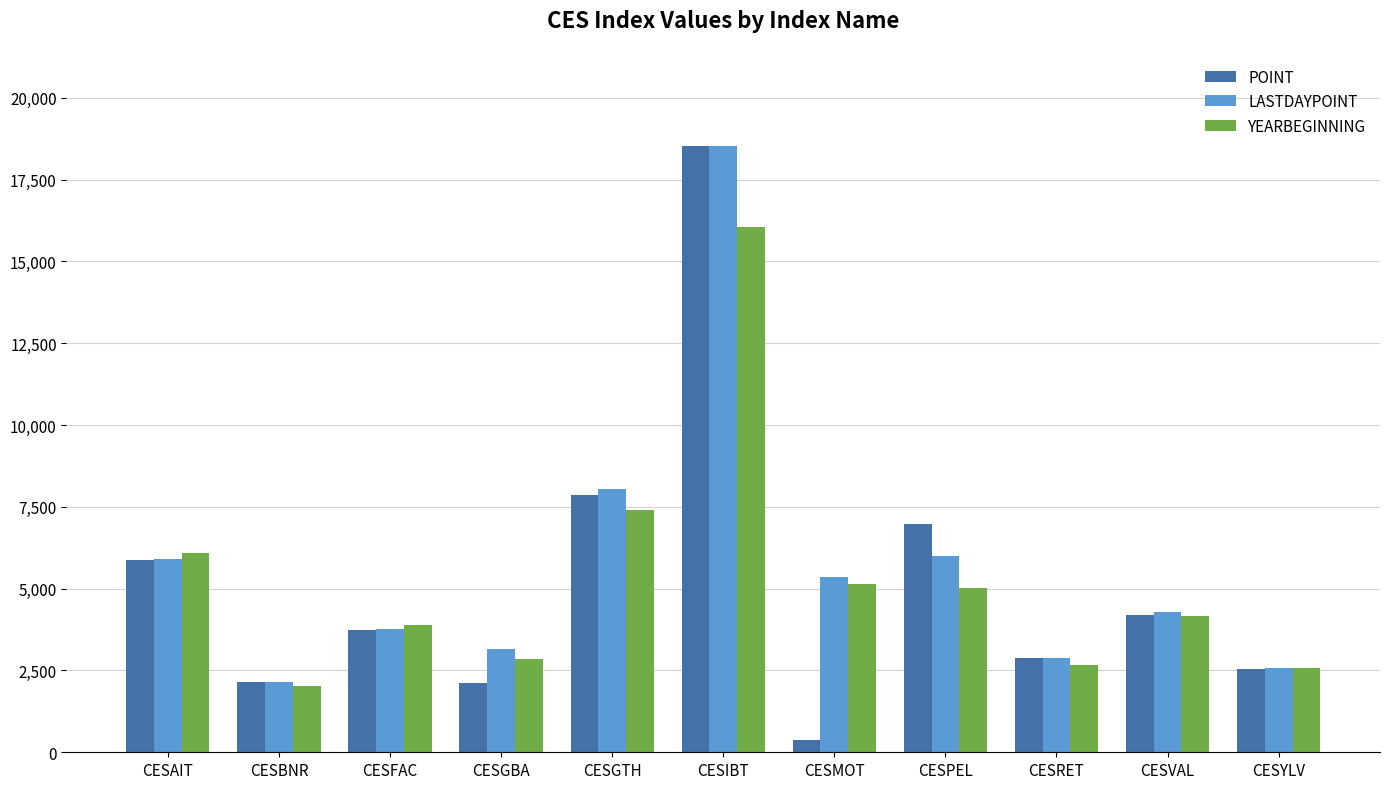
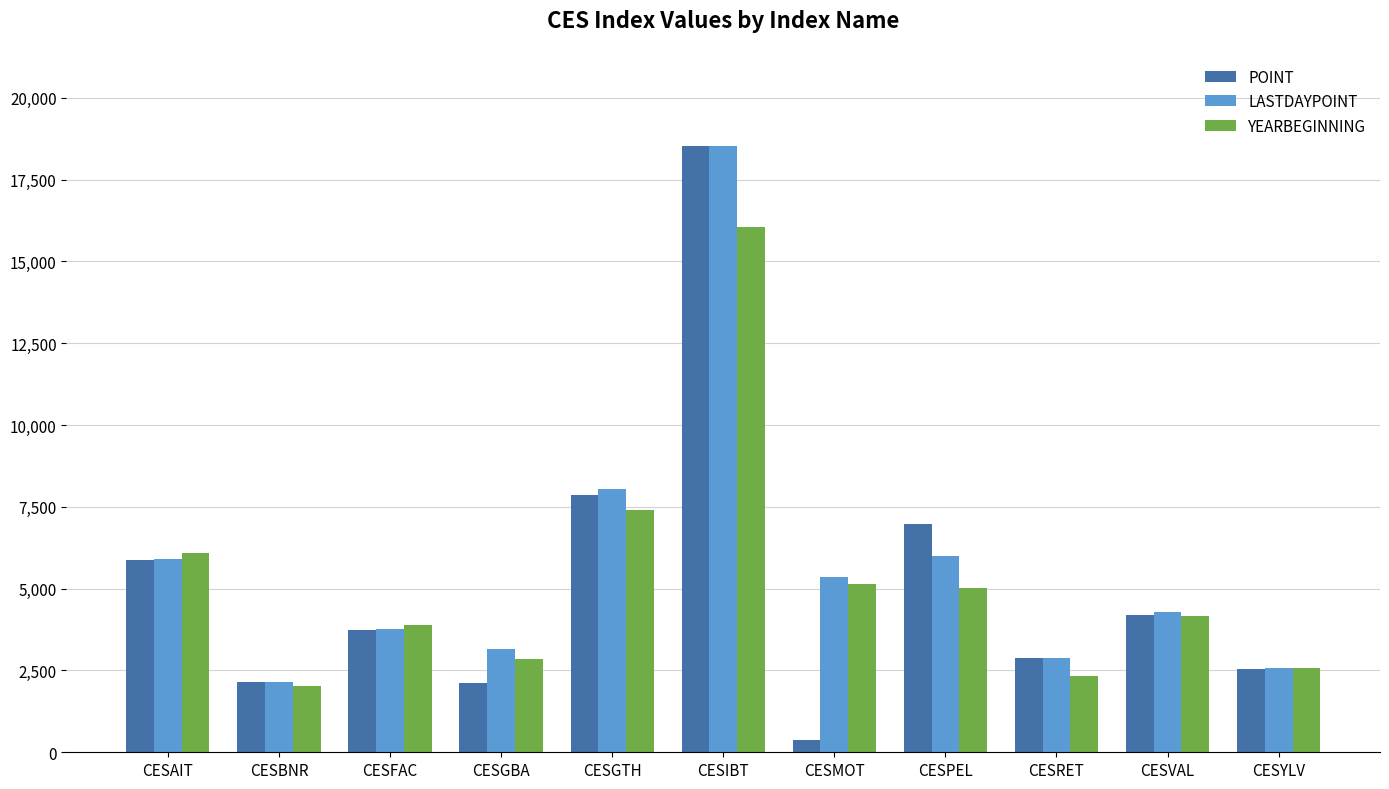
YEARBEGINNING, CESRET: 2,700 -> 2,300
